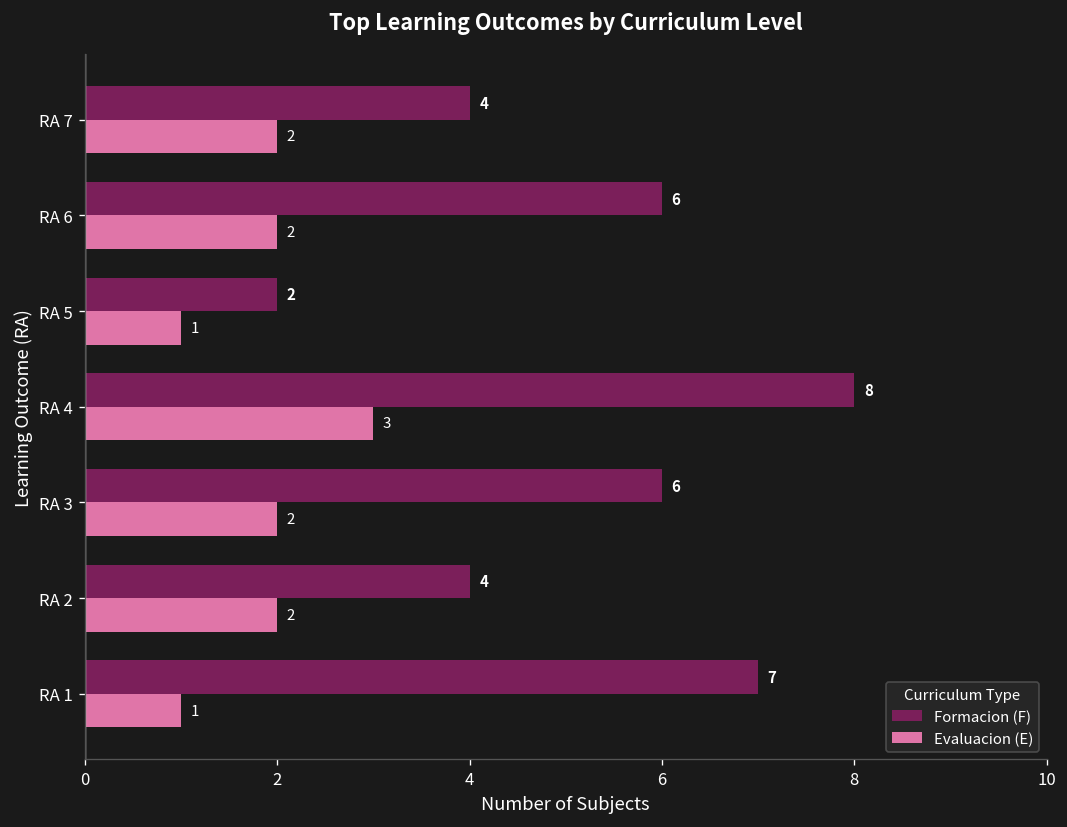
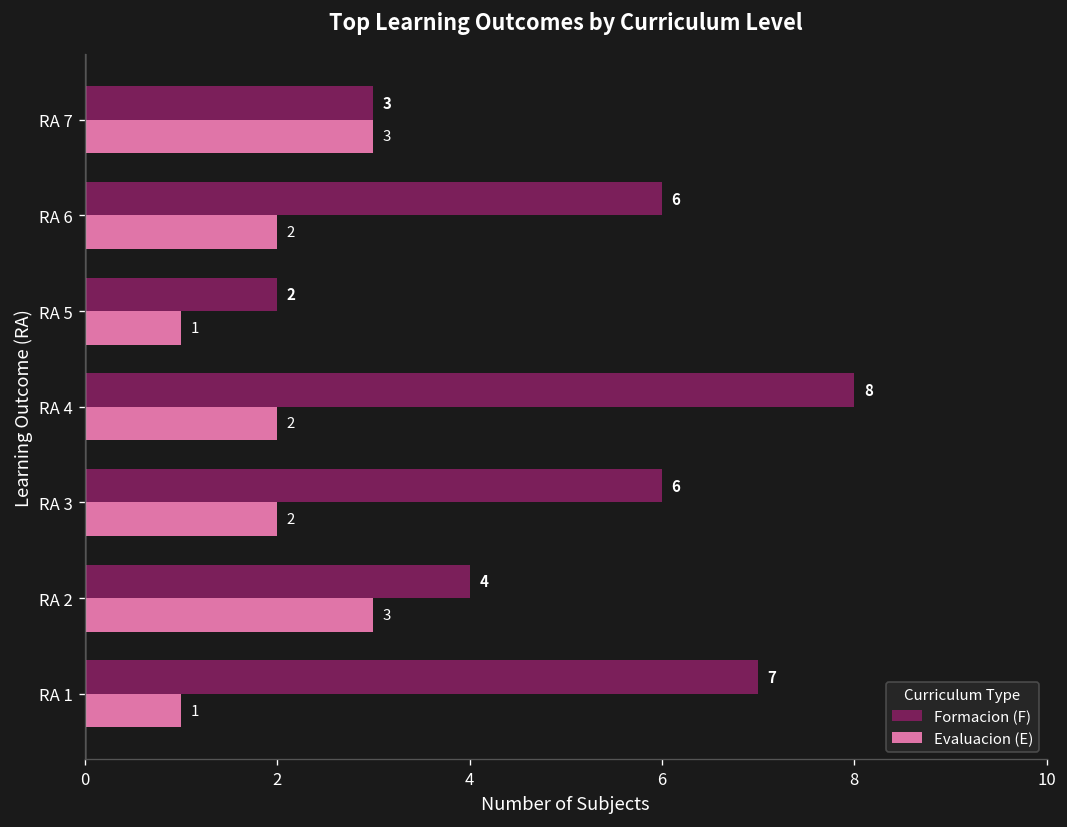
Formacion (F), RA 7: 4 -> 3
Evaluacion (E), RA 7: 2 -> 3
Evaluacion (E), RA 4: 3 -> 2
Evaluacion (E), RA 2: 2 -> 3
